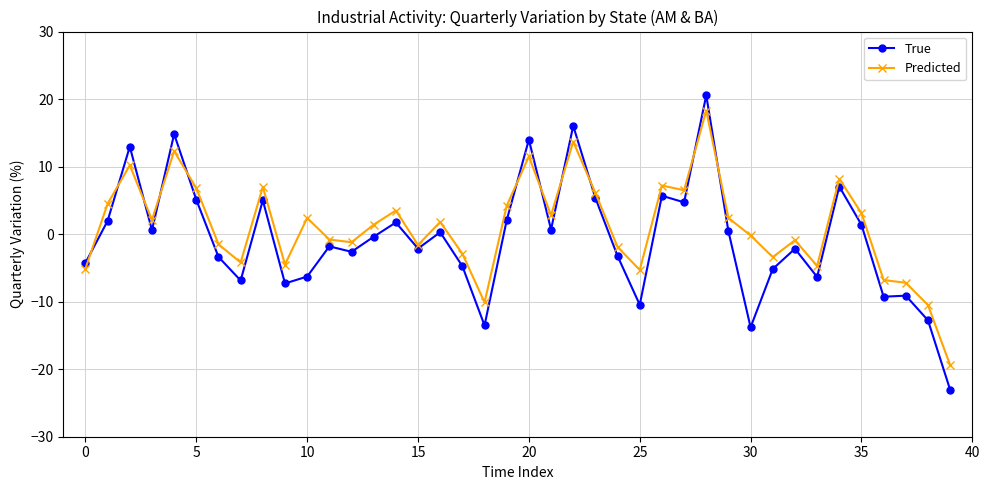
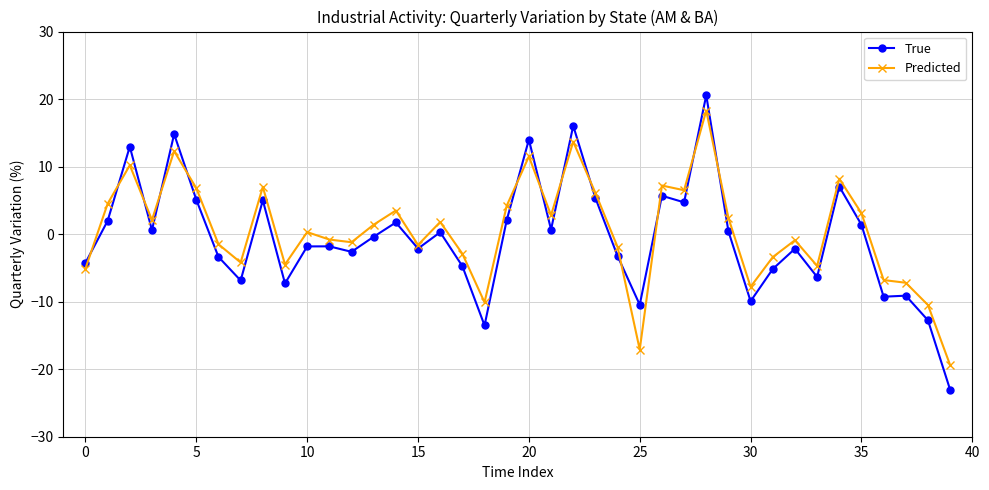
True, 10: -6 -> -2
Predicted, 10: 2 -> 0
Predicted, 25: -5 -> -17
True, 30: -14 -> -10
Predicted, 30: 0 -> -8
